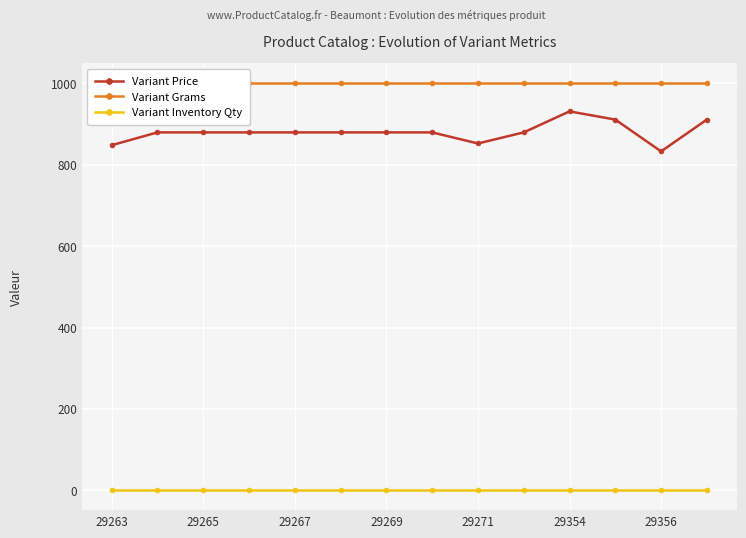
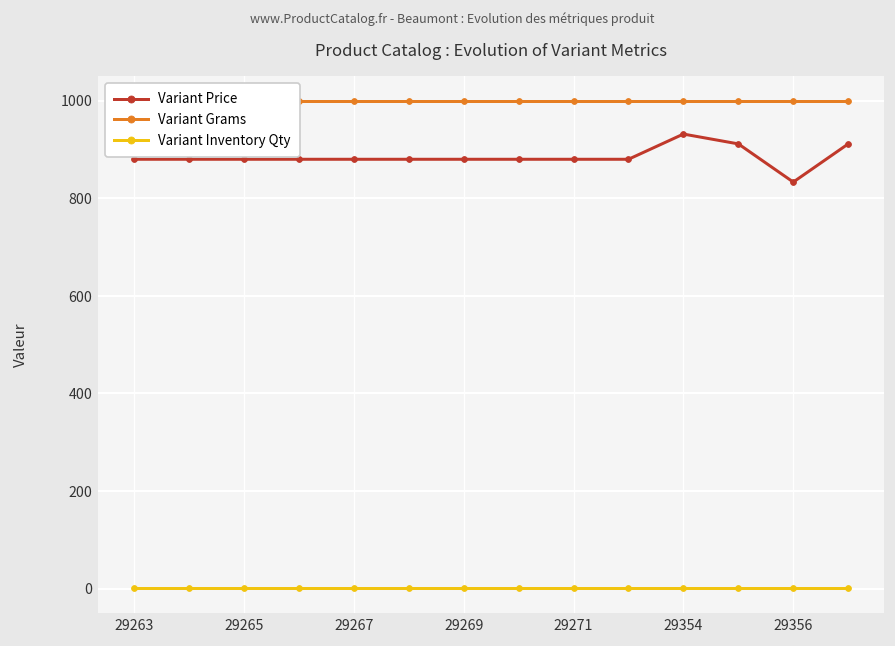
Variant Price, 29263: 850 -> 880
Variant Price, 29271: 850 -> 880
